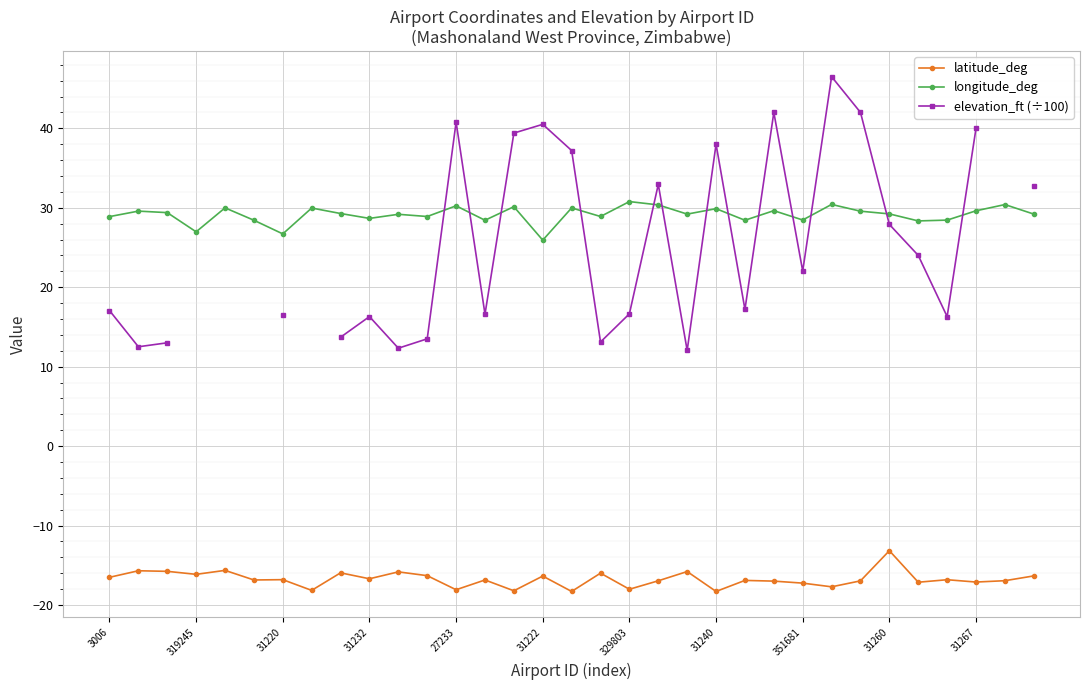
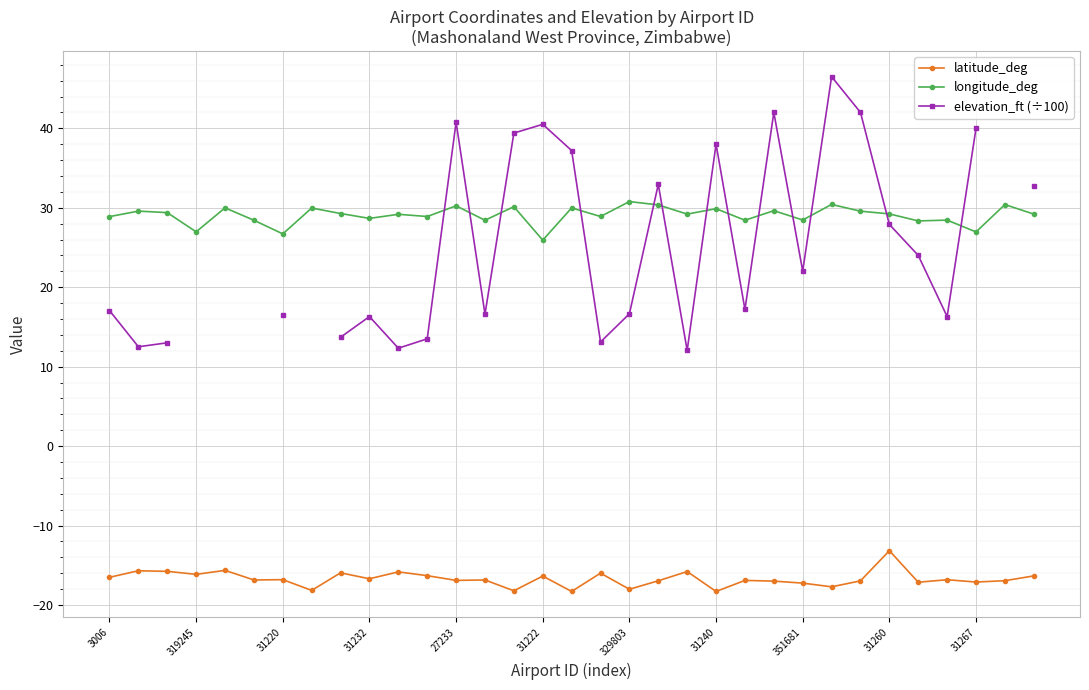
latitude_deg, 27233: -18 -> -17
longitude_deg, 31267: 30 -> 27
